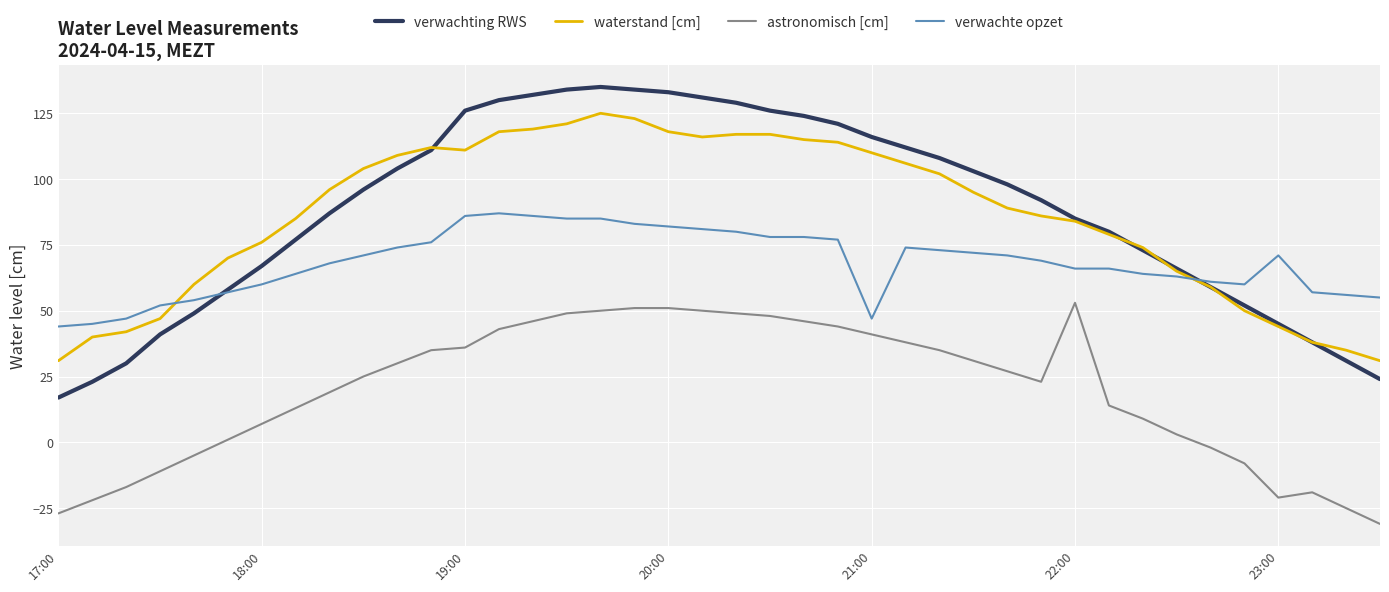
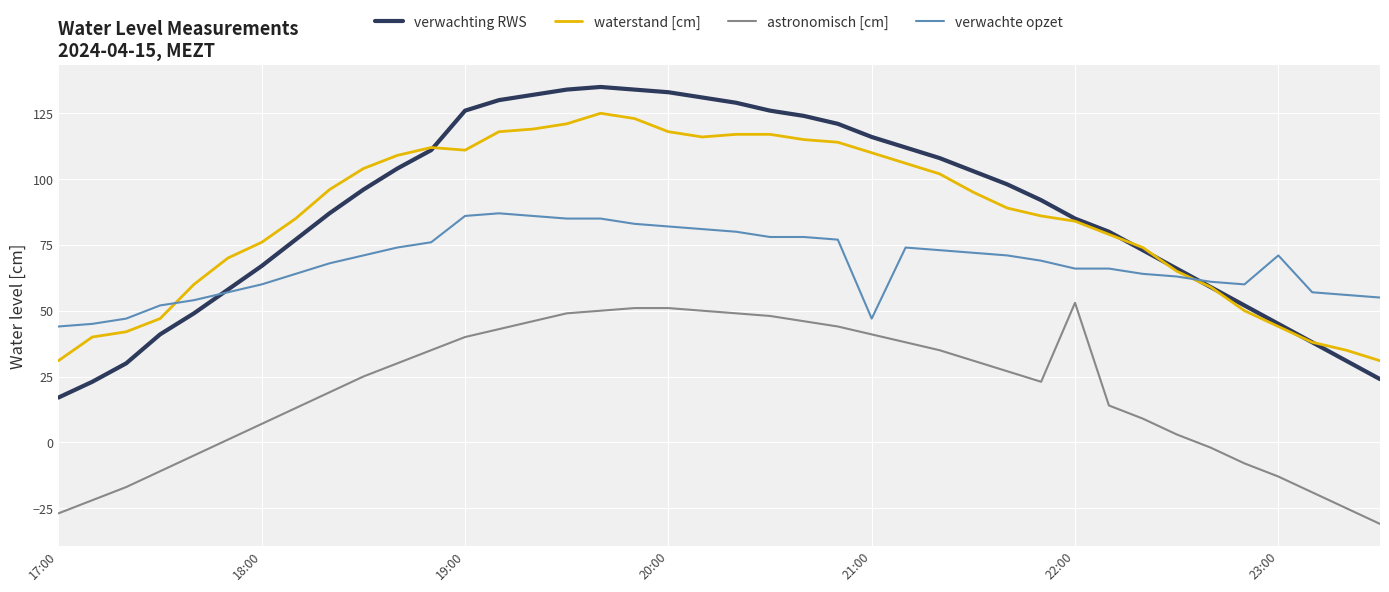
astronomisch [cm], 19:00: 36 -> 40
astronomisch [cm], 23:00: -21 -> -13
